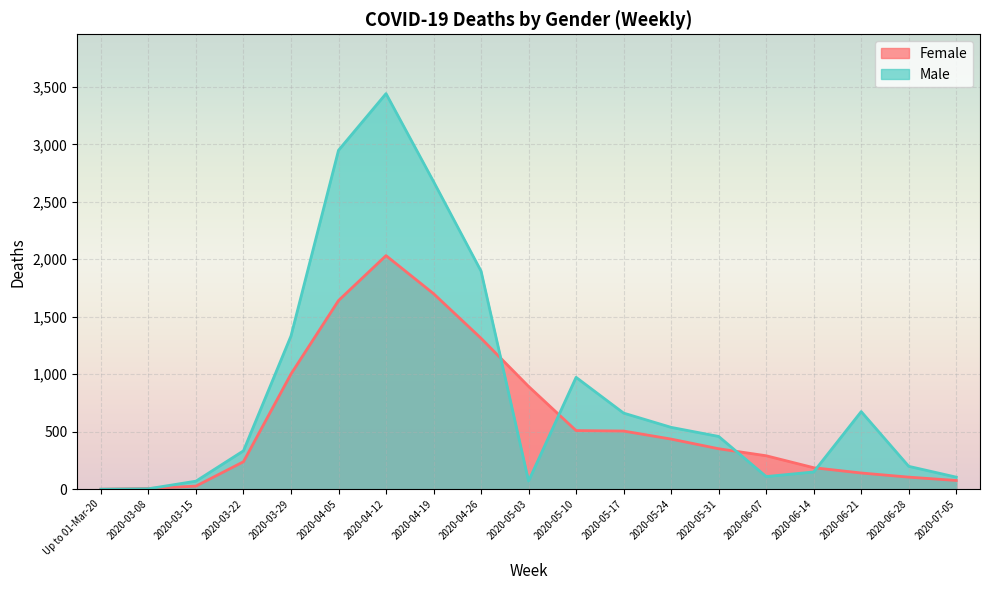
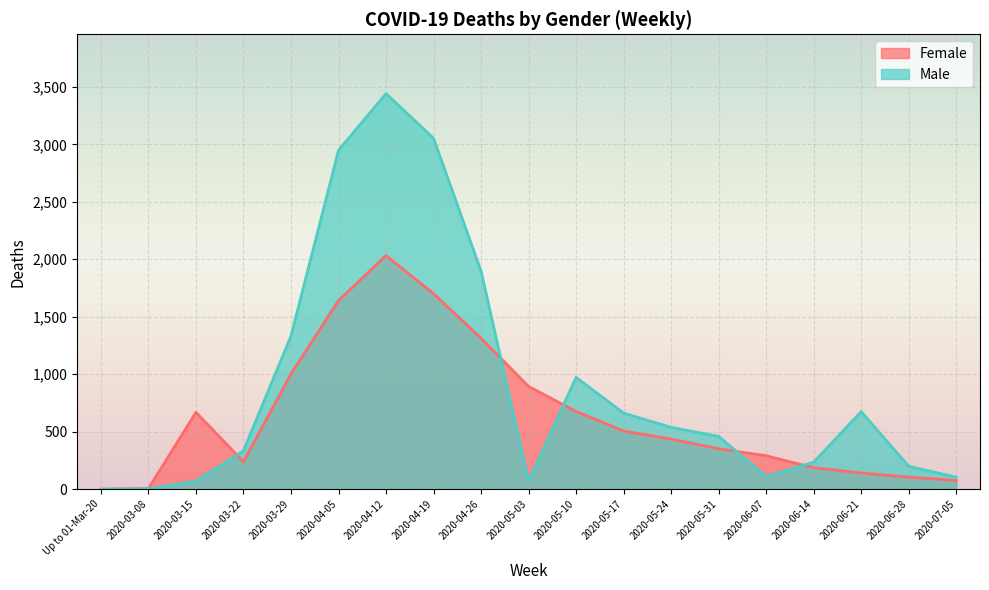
Female, 2020-03-15: 30 -> 670
Male, 2020-04-19: 2,680 -> 3,050
Female, 2020-05-10: 510 -> 680
Male, 2020-06-14: 150 -> 240
